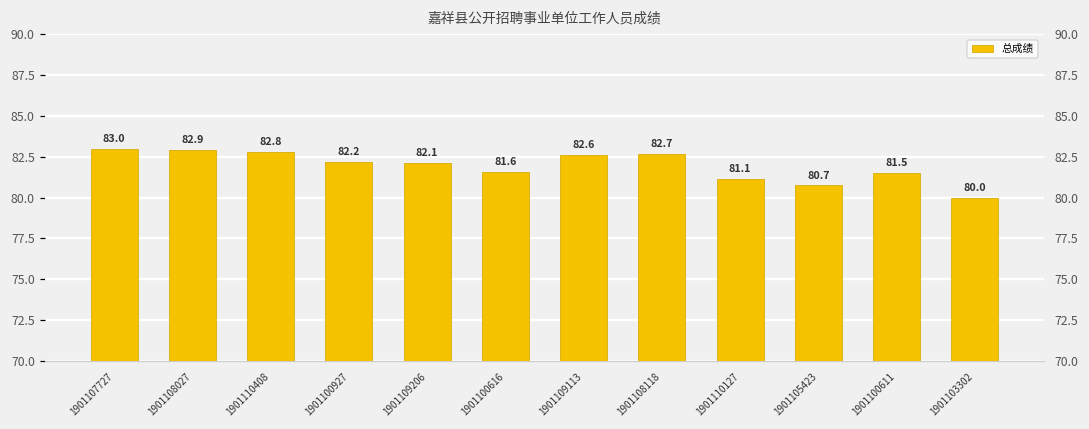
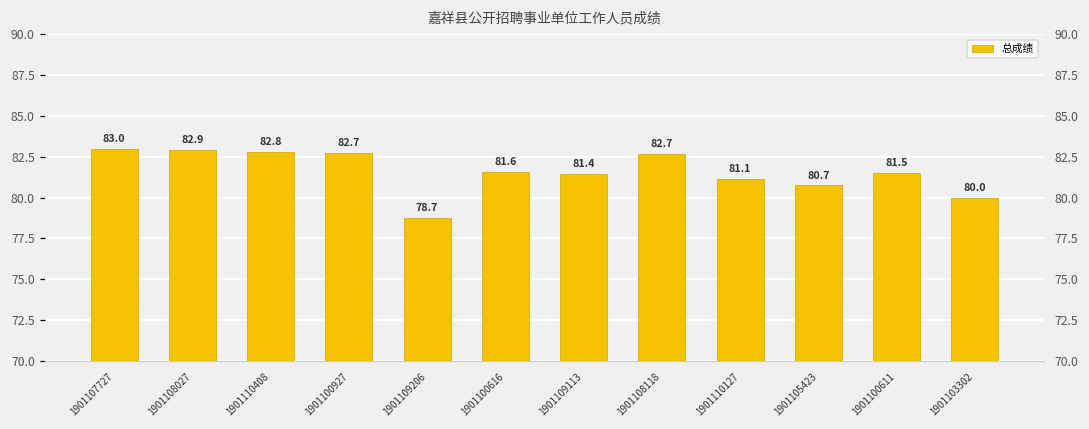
1901100927: 82.2 -> 82.7
1901109206: 82.1 -> 78.7
1901109113: 82.6 -> 81.4
